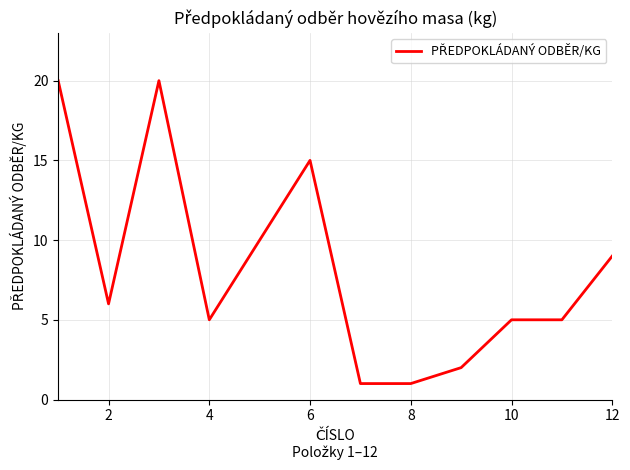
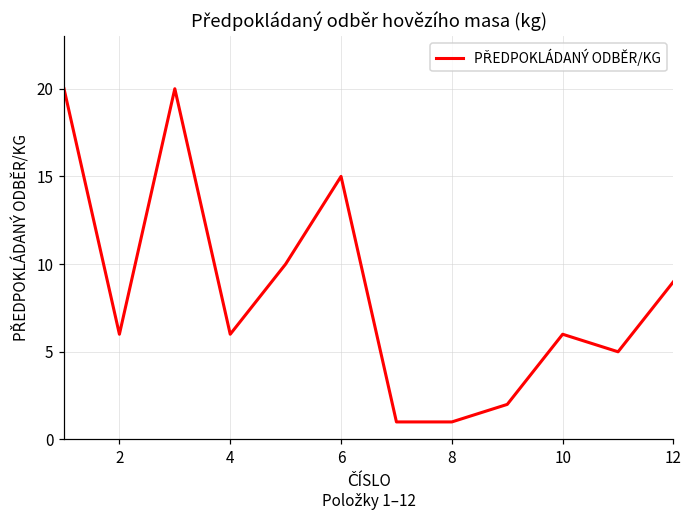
4: 5 -> 6
10: 5 -> 6
